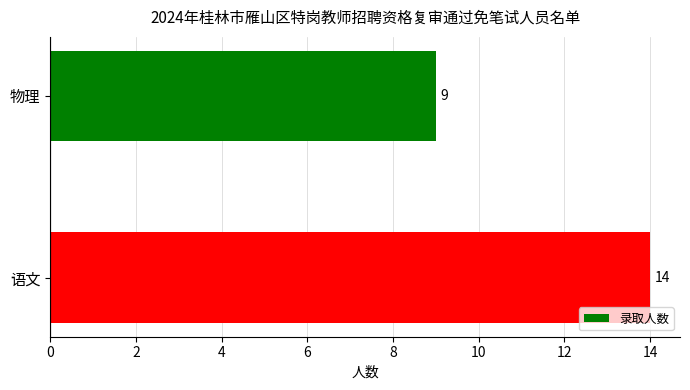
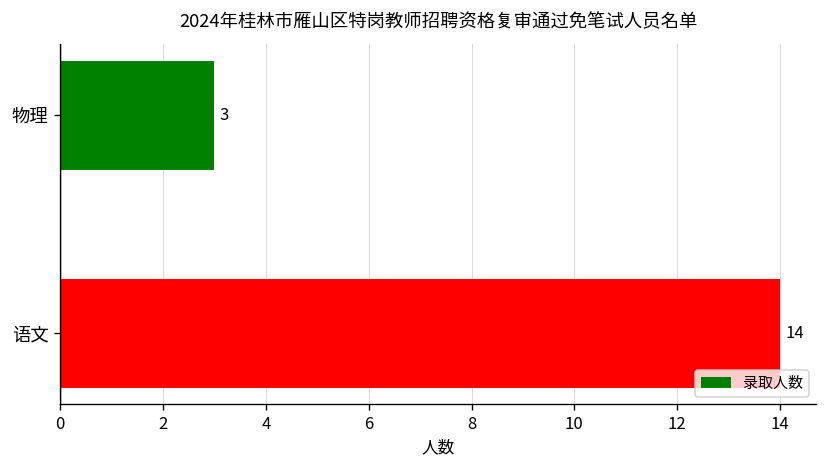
物理: 9 -> 3
